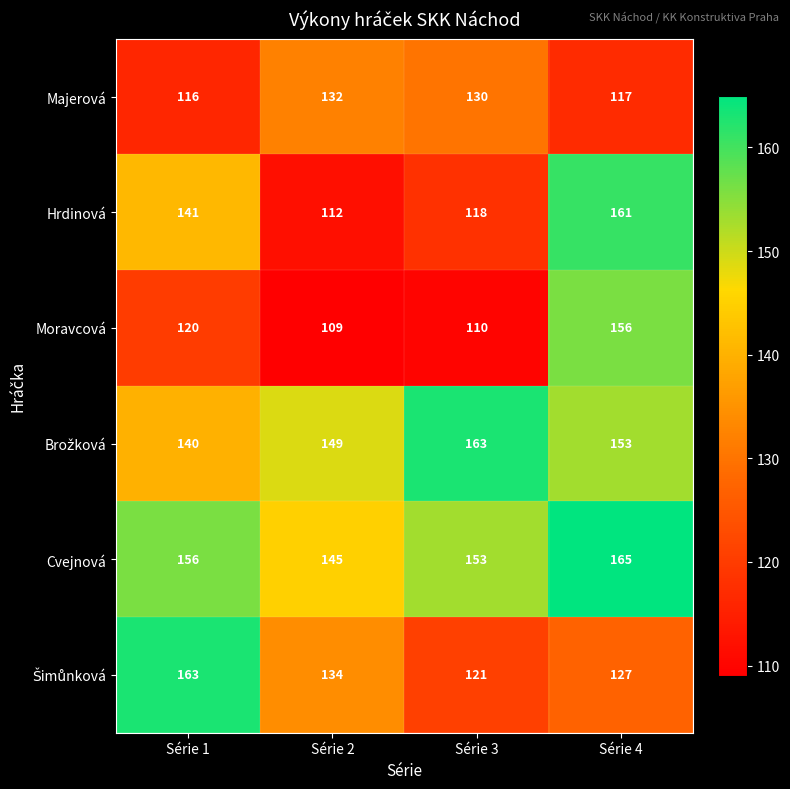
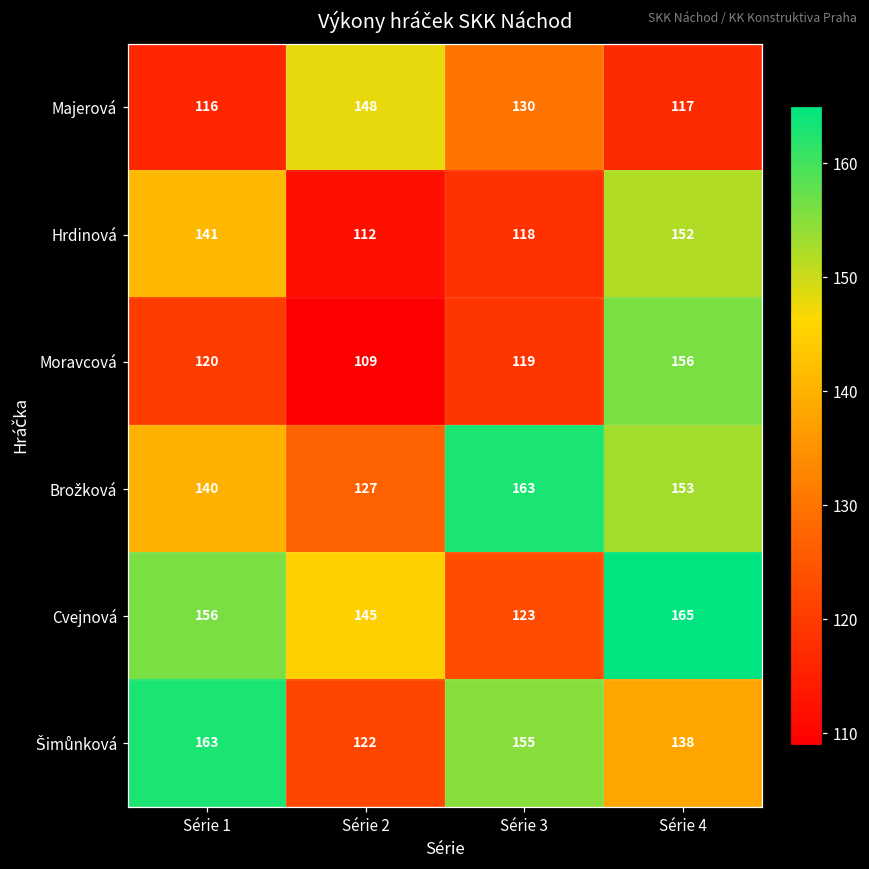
Majerová, Série 2: 132 -> 148
Hrdinová, Série 4: 161 -> 152
Moravcová, Série 3: 110 -> 119
Brožková, Série 2: 149 -> 127
Cvejnová, Série 3: 153 -> 123
Šimůnková, Série 2: 134 -> 122
Šimůnková, Série 3: 121 -> 155
Šimůnková, Série 4: 127 -> 138
